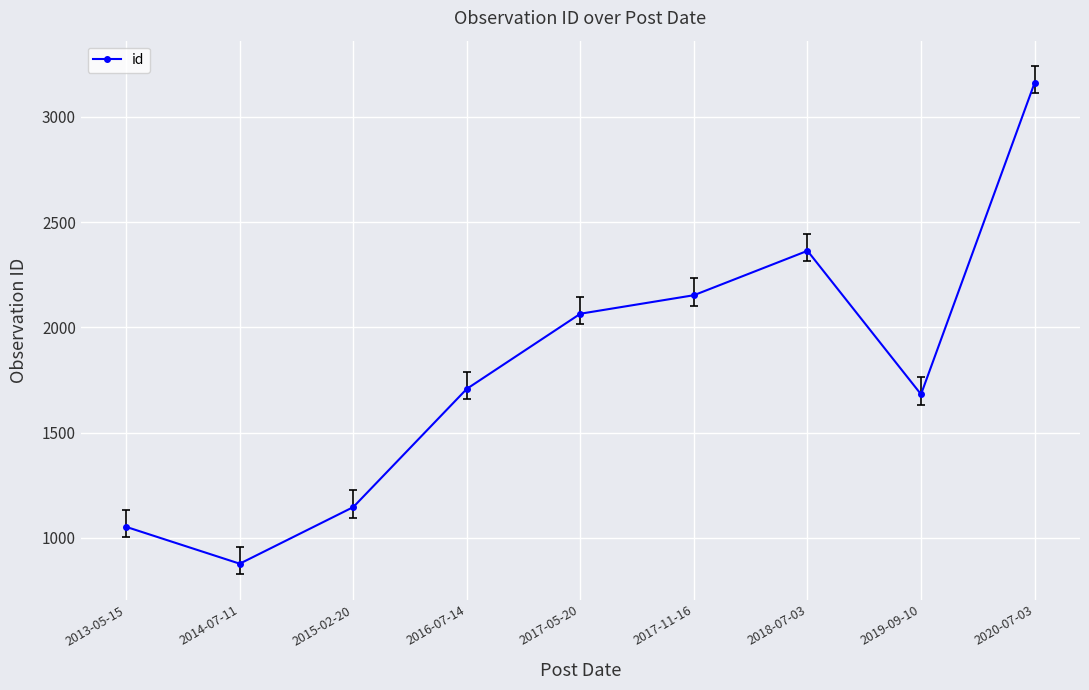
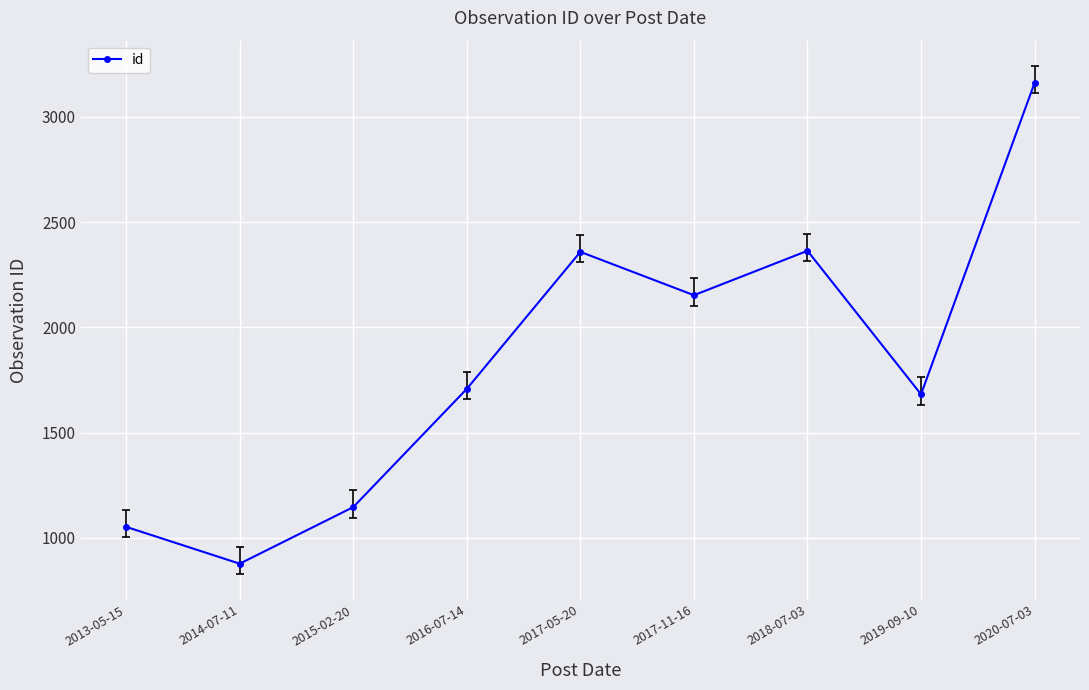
id, 2017-05-20: 2070 -> 2360
